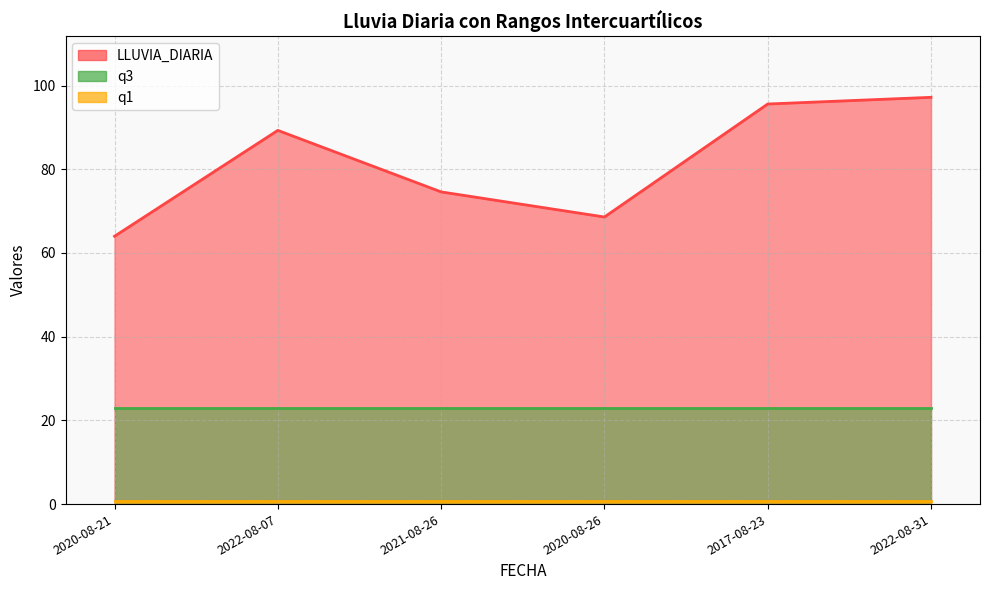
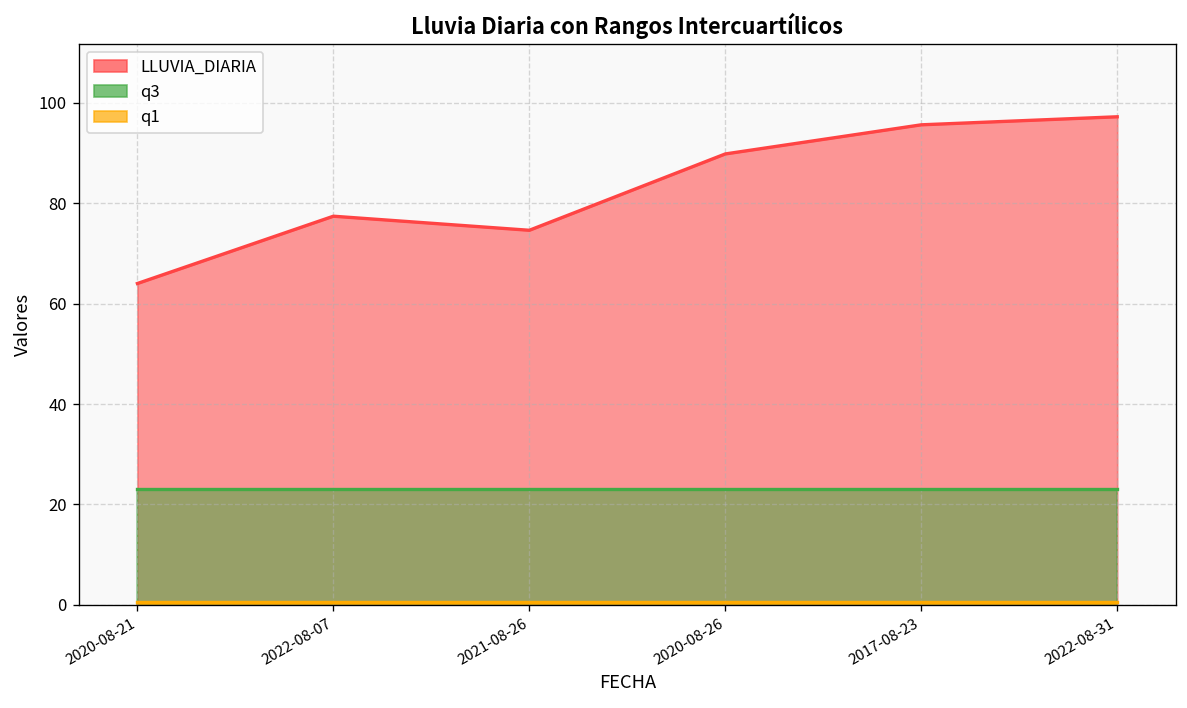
LLUVIA_DIARIA, 2022-08-07: 89 -> 77
LLUVIA_DIARIA, 2020-08-26: 69 -> 90
